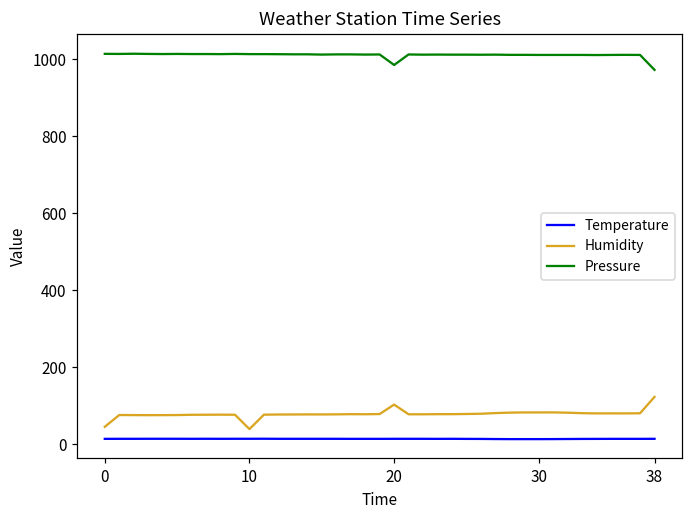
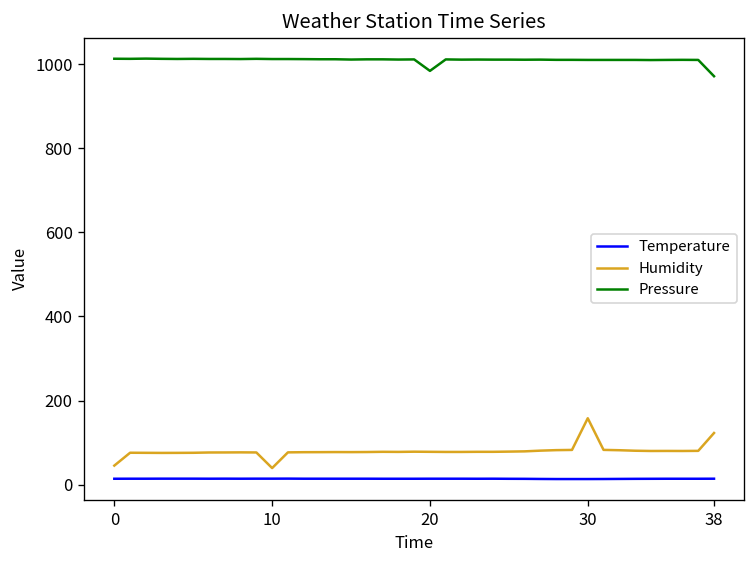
Humidity, 20: 100 -> 80
Humidity, 30: 80 -> 160
